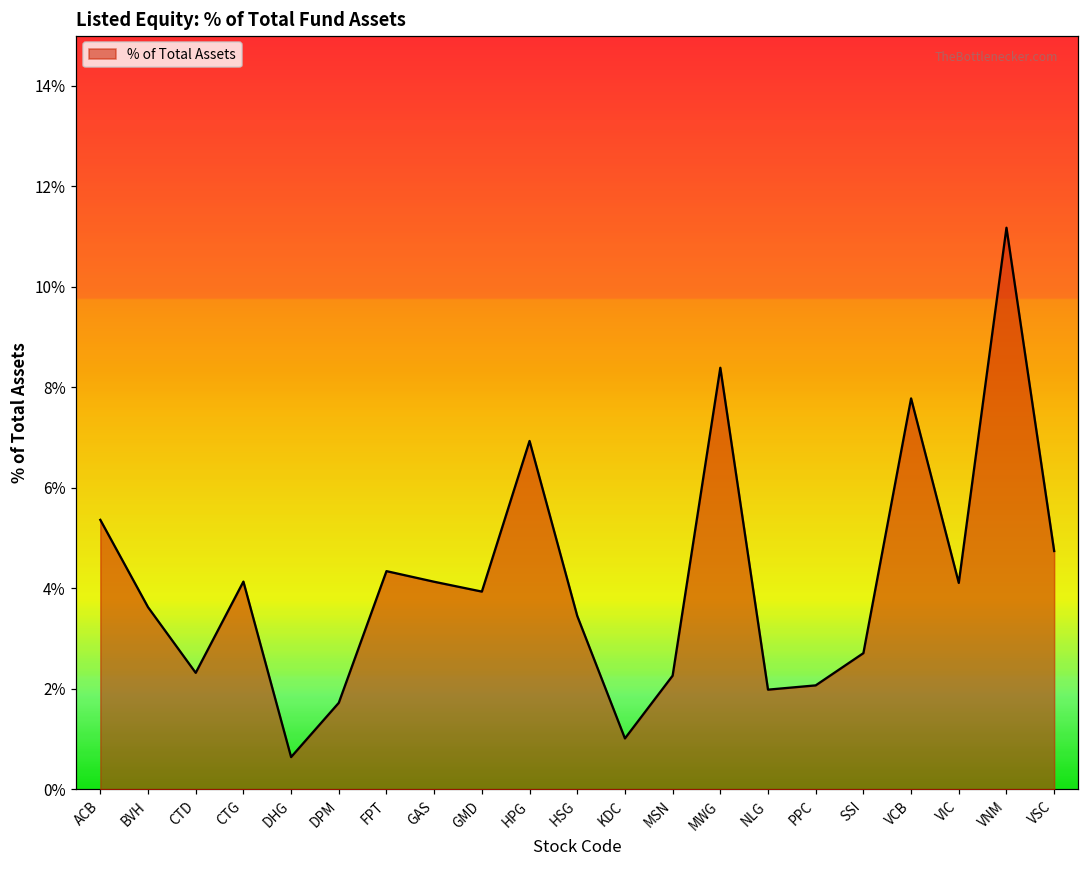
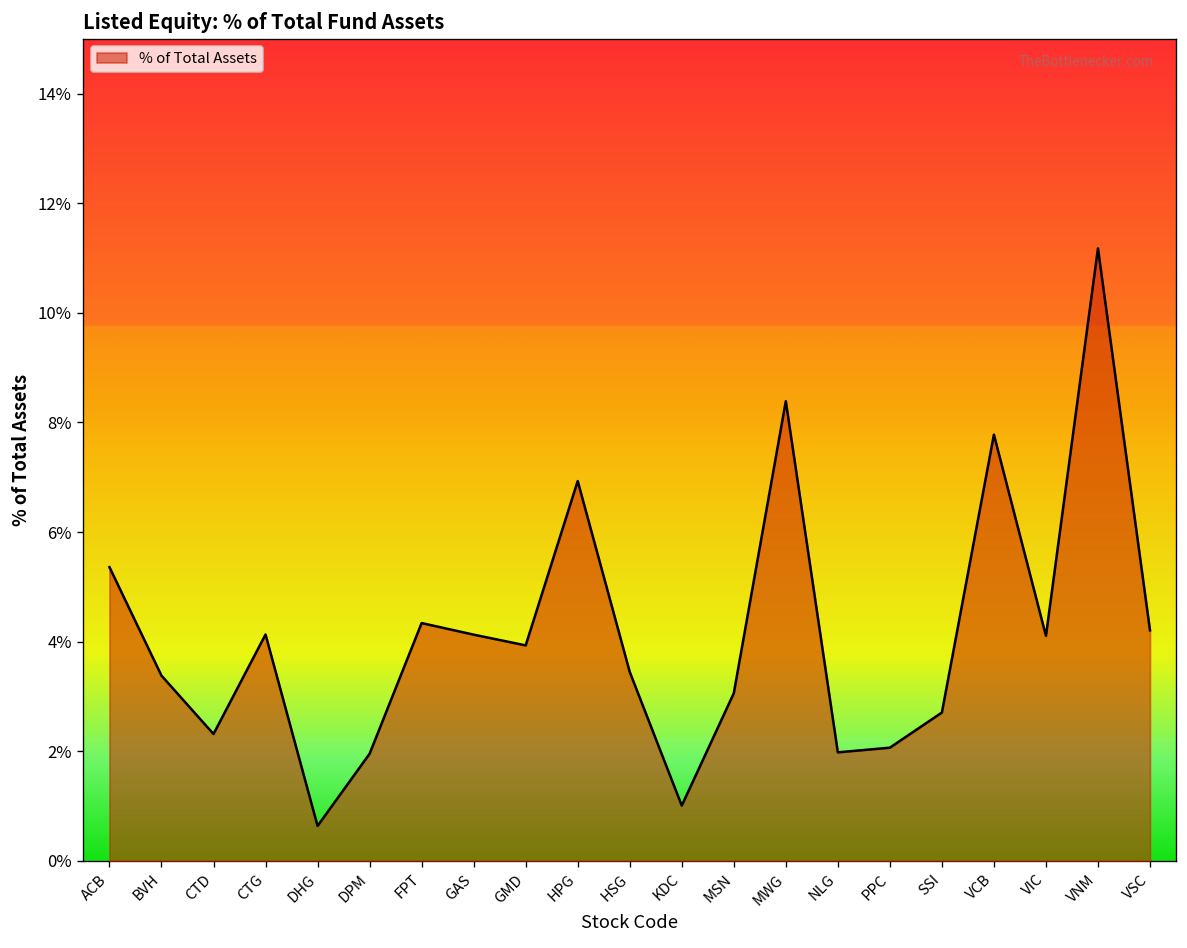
BVH: 3.6% -> 3.4%
DPM: 1.7% -> 2.0%
MSN: 2.3% -> 3.1%
VSC: 4.7% -> 4.2%
